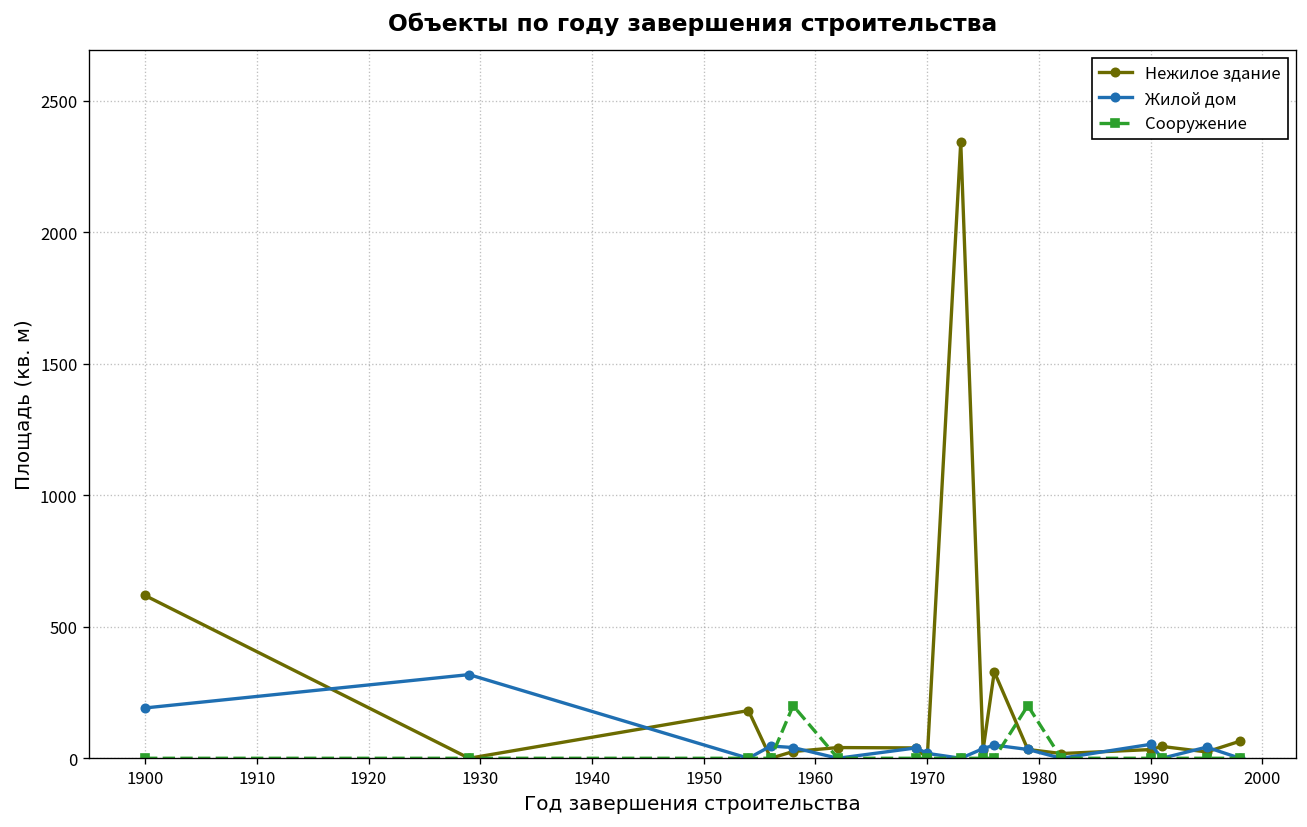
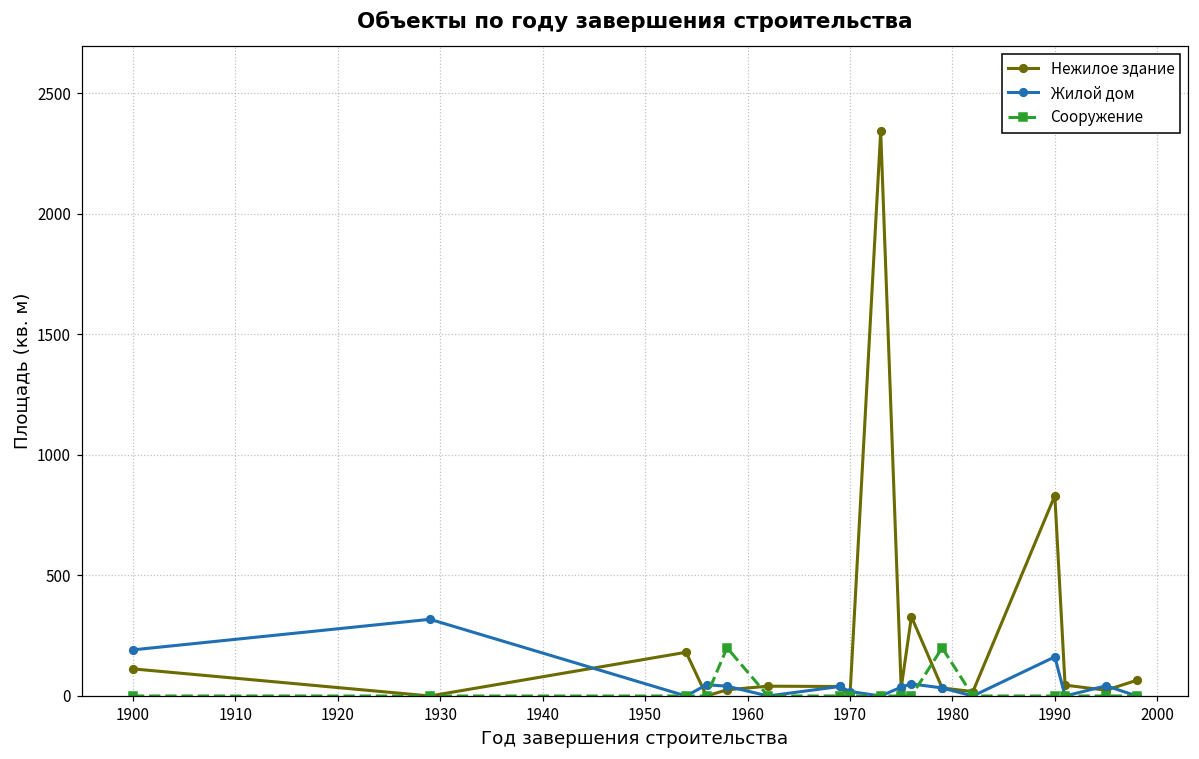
Нежилое здание, 1900: 620 -> 110
Нежилое здание, 1990: 30 -> 830
Жилой дом, 1990: 50 -> 160
